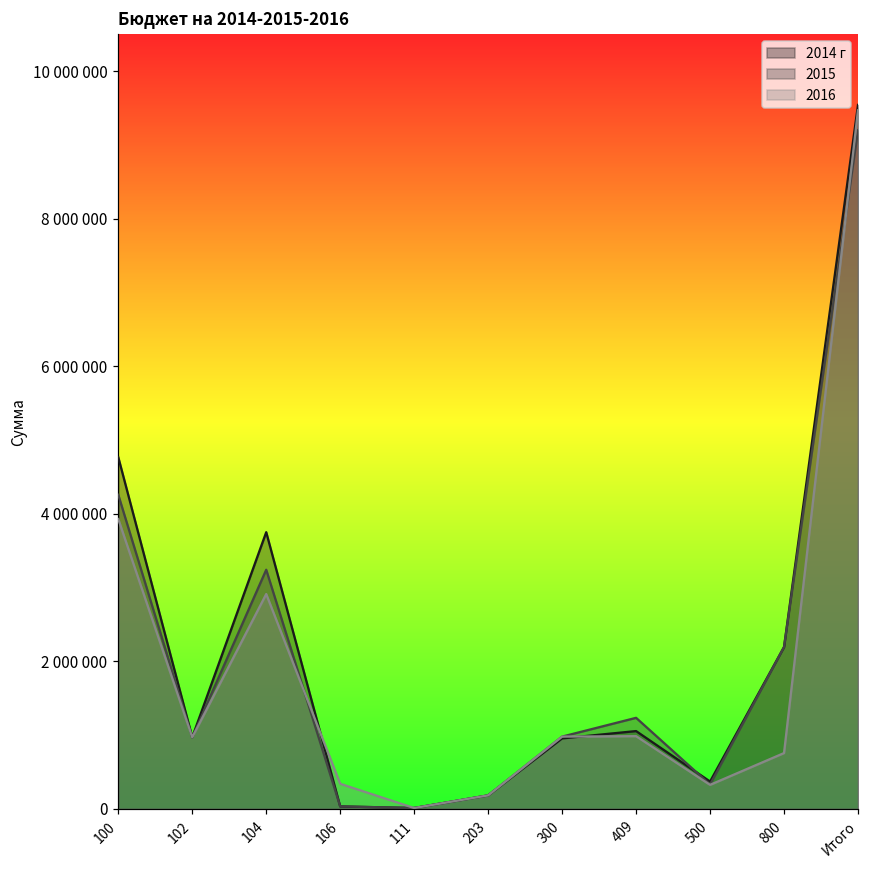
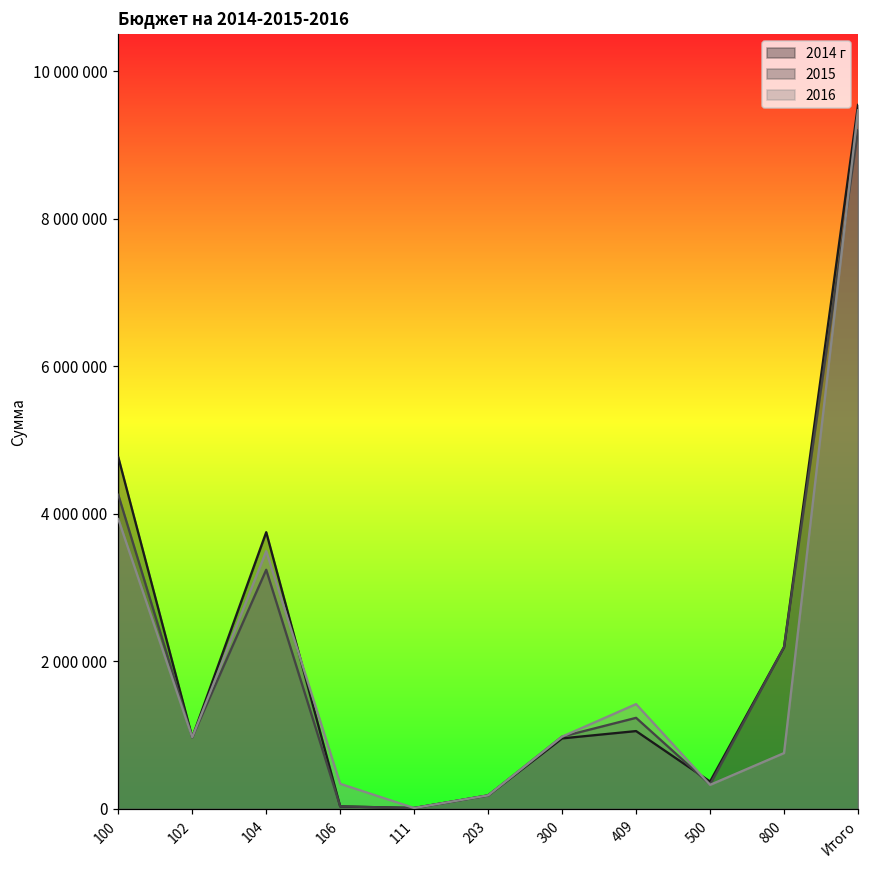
2016, 104: 2900000 -> 3500000
2016, 409: 1000000 -> 1400000
